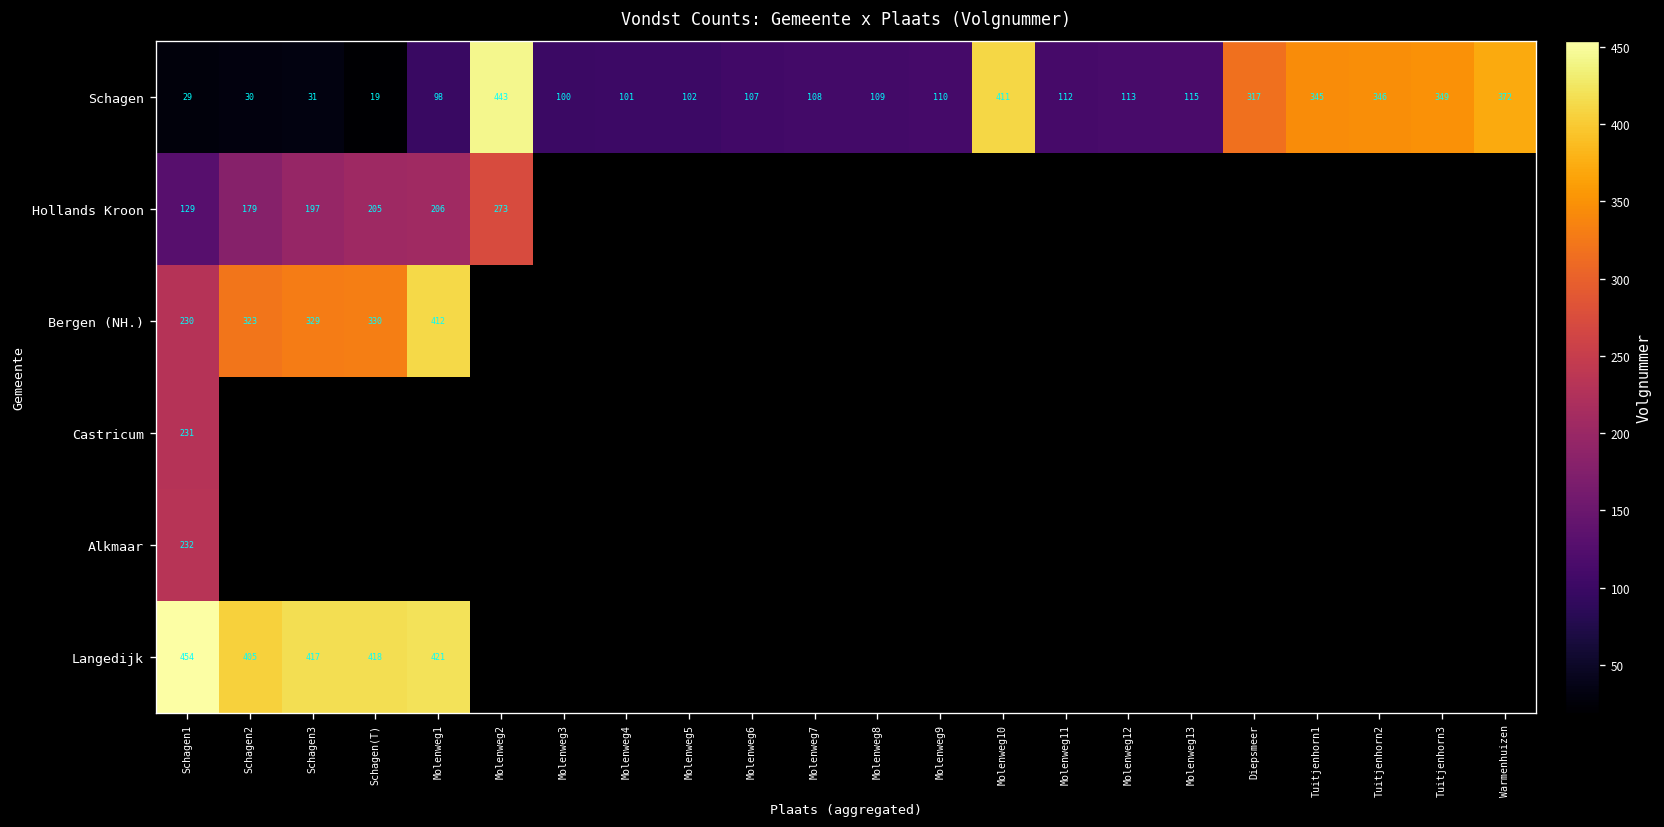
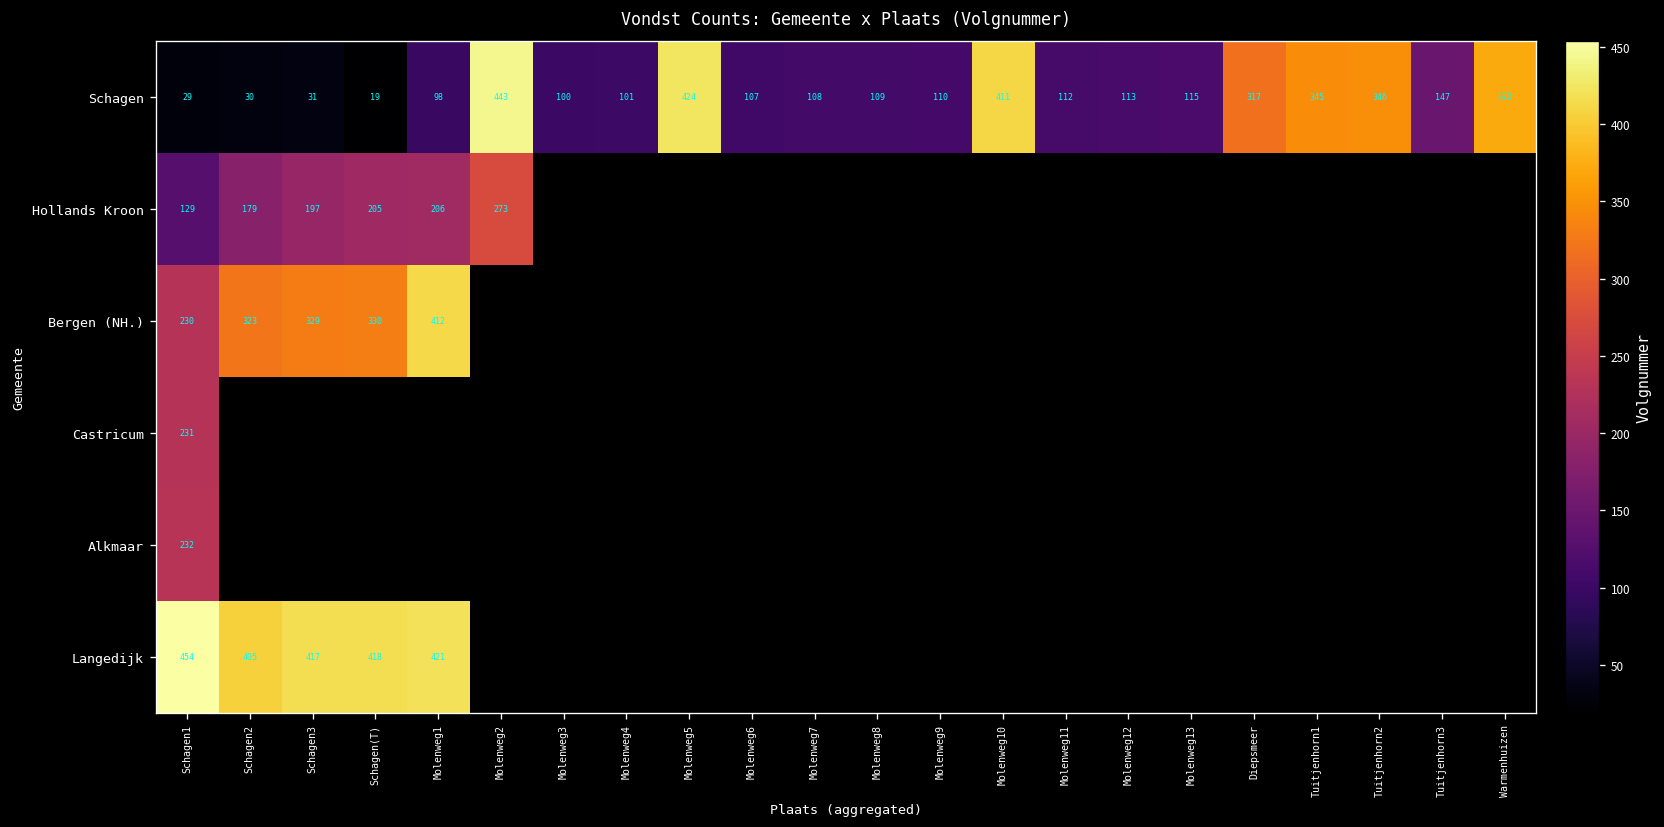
Schagen, Molenweg5: 102 -> 424
Schagen, Tuitjenhorn3: 349 -> 147
